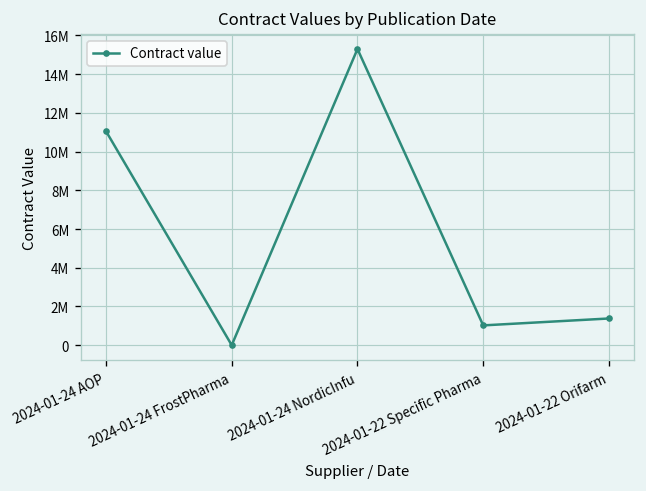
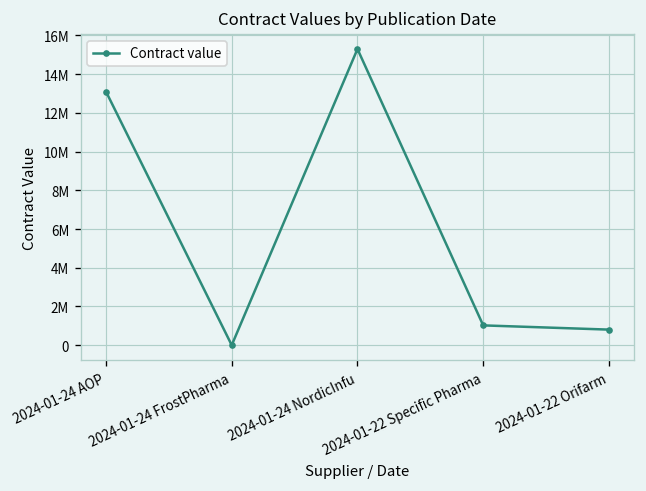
2024-01-24 AOP: 11100000 -> 13100000
2024-01-22 Orifarm: 1400000 -> 800000
